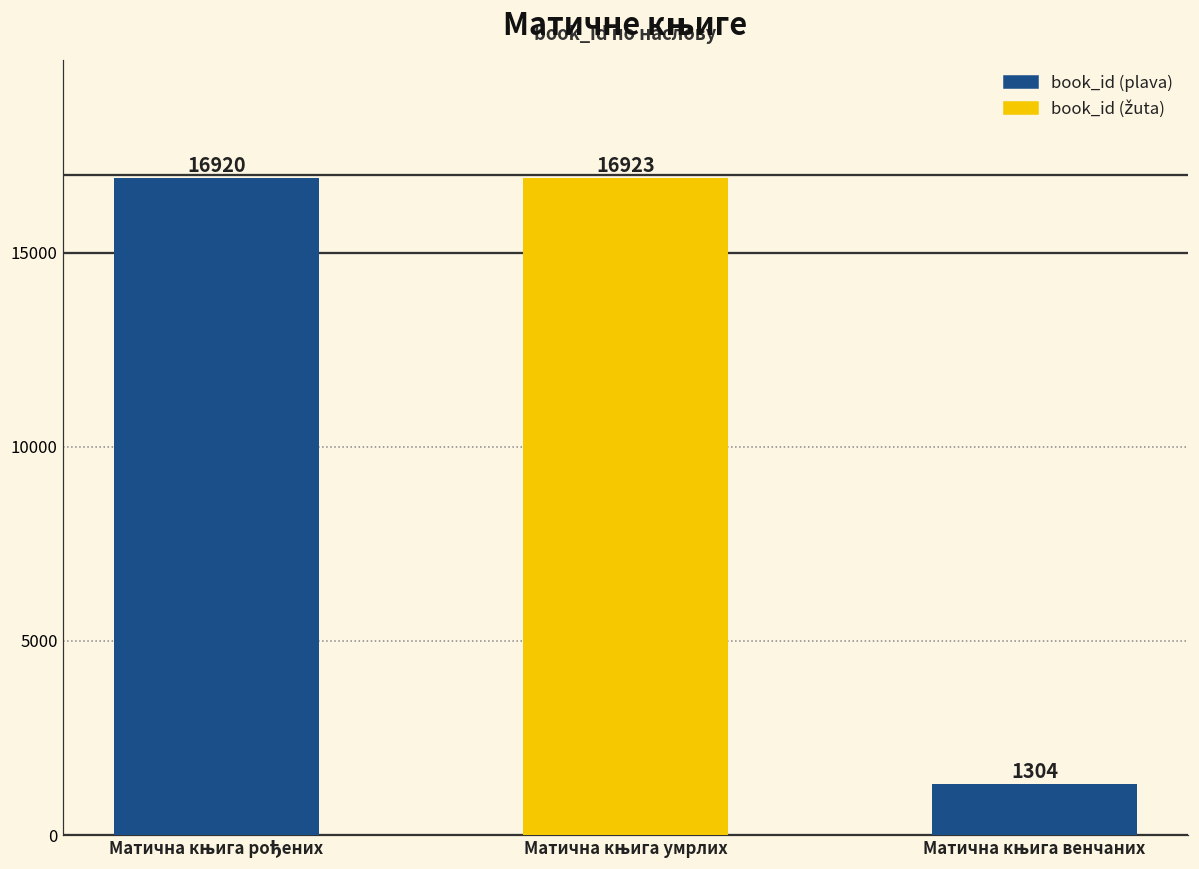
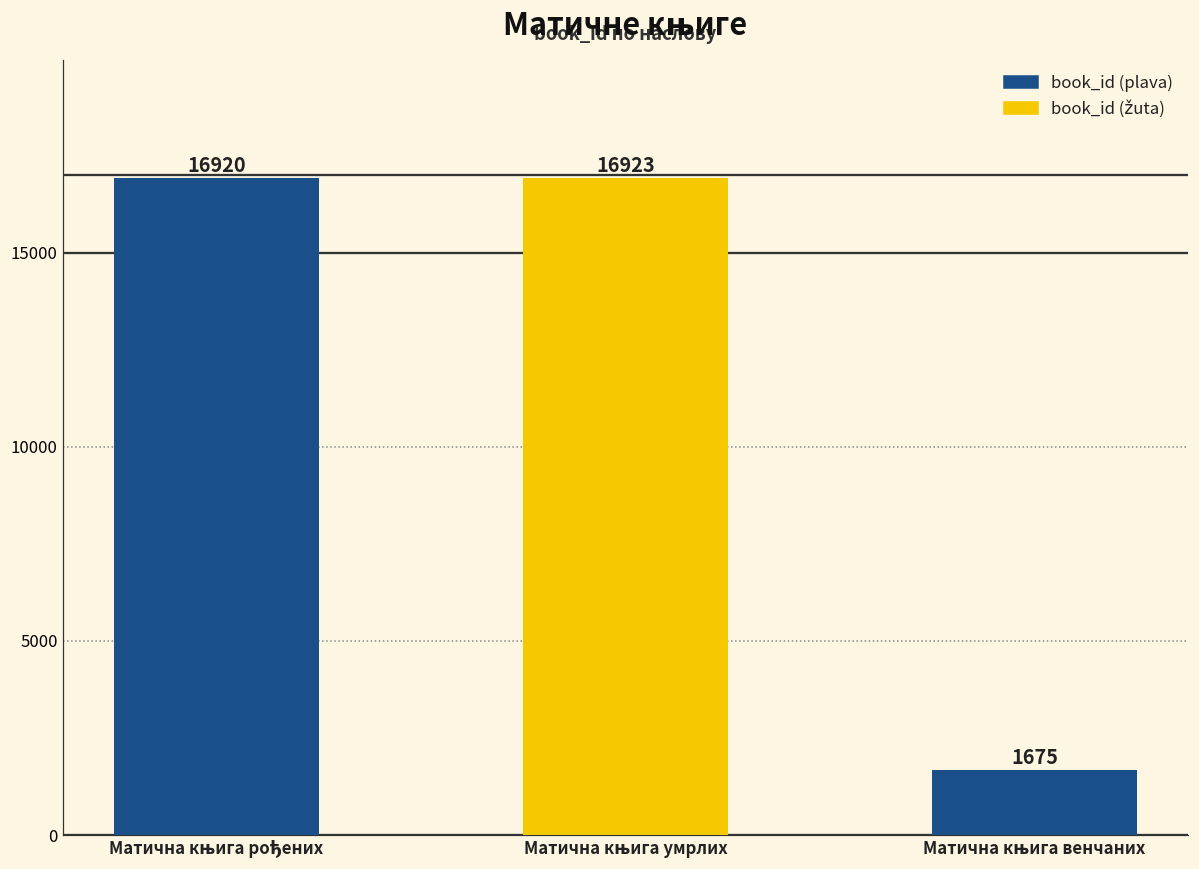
Матична књига венчаних: 1304 -> 1675
